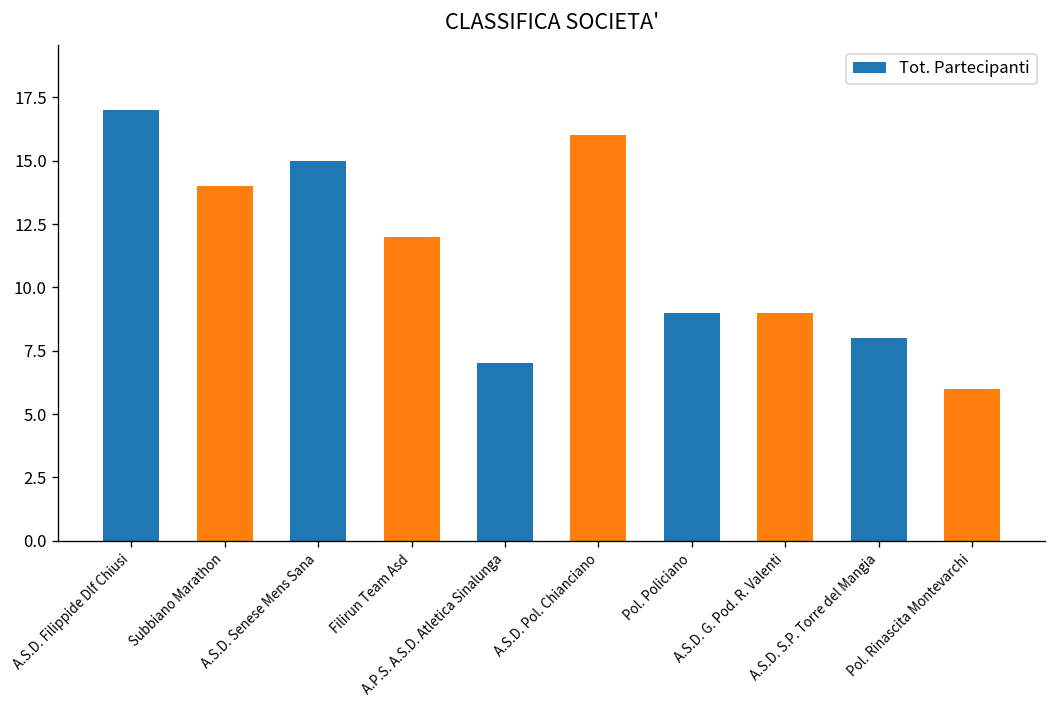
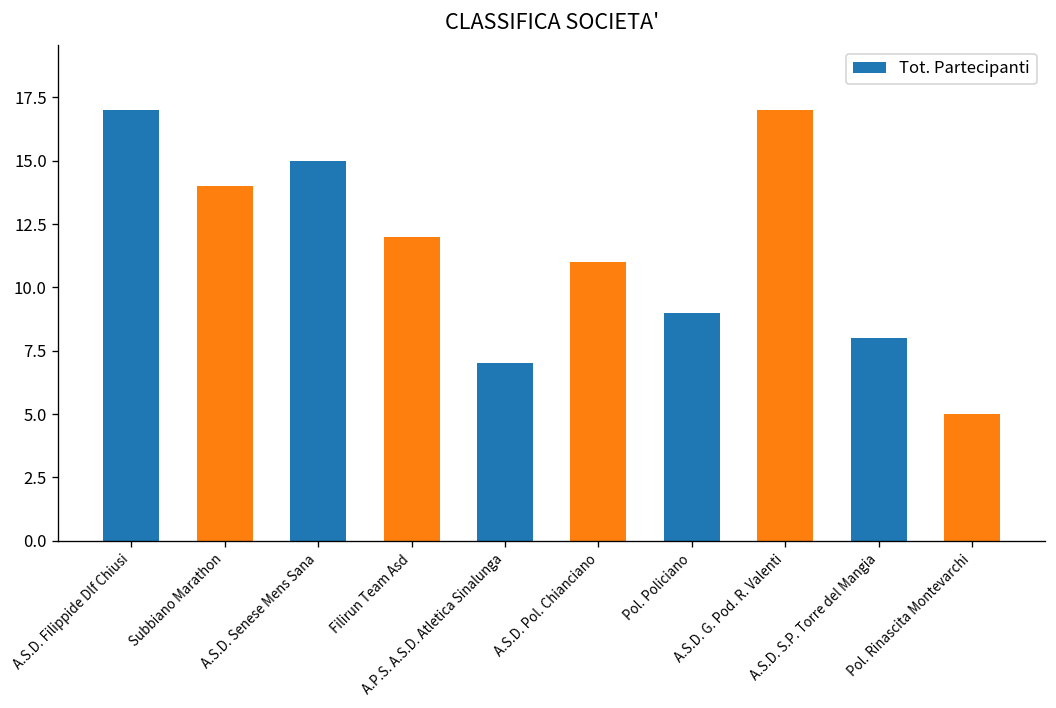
A.S.D. Pol. Chianciano: 16 -> 11
A.S.D. G. Pod. R. Valenti: 9 -> 17
Pol. Rinascita Montevarchi: 6 -> 5
